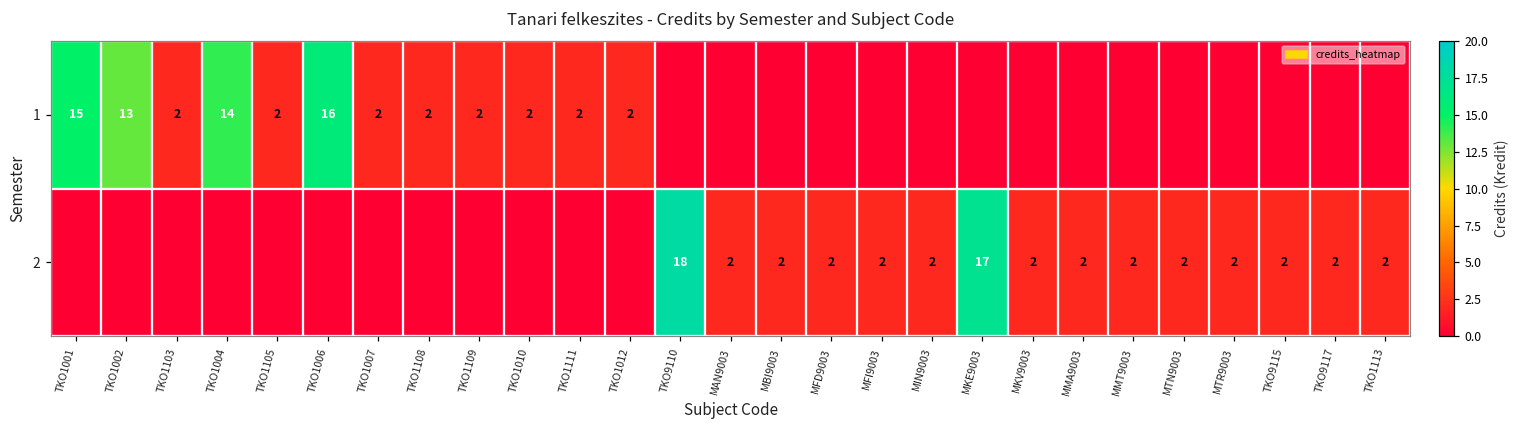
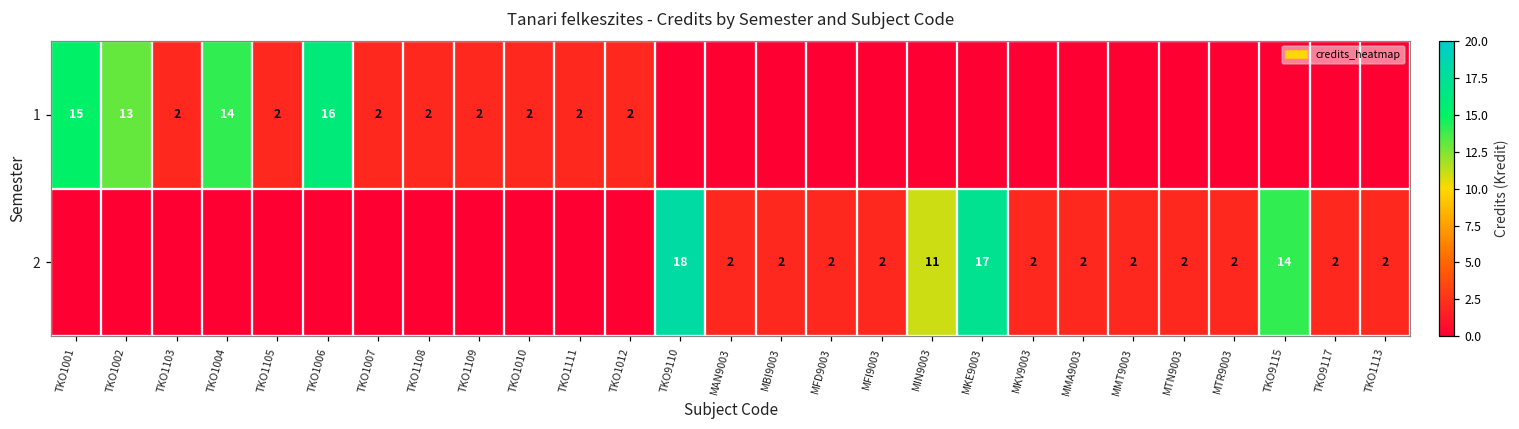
2, MIN9003: 2 -> 11
2, TKO9115: 2 -> 14
